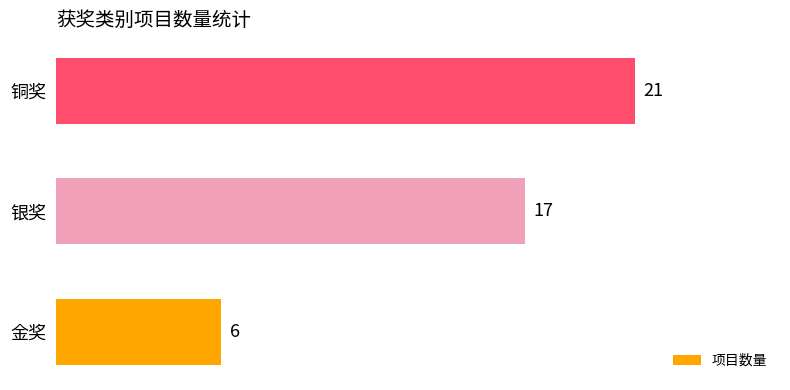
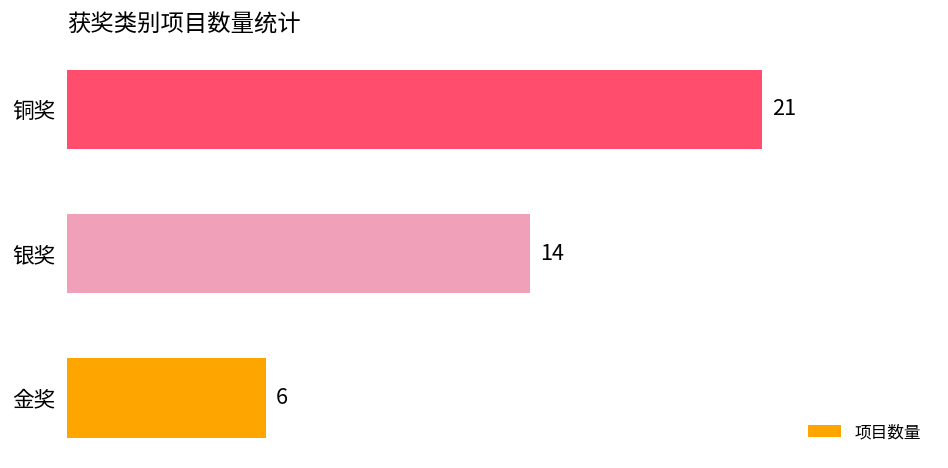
银奖: 17 -> 14
